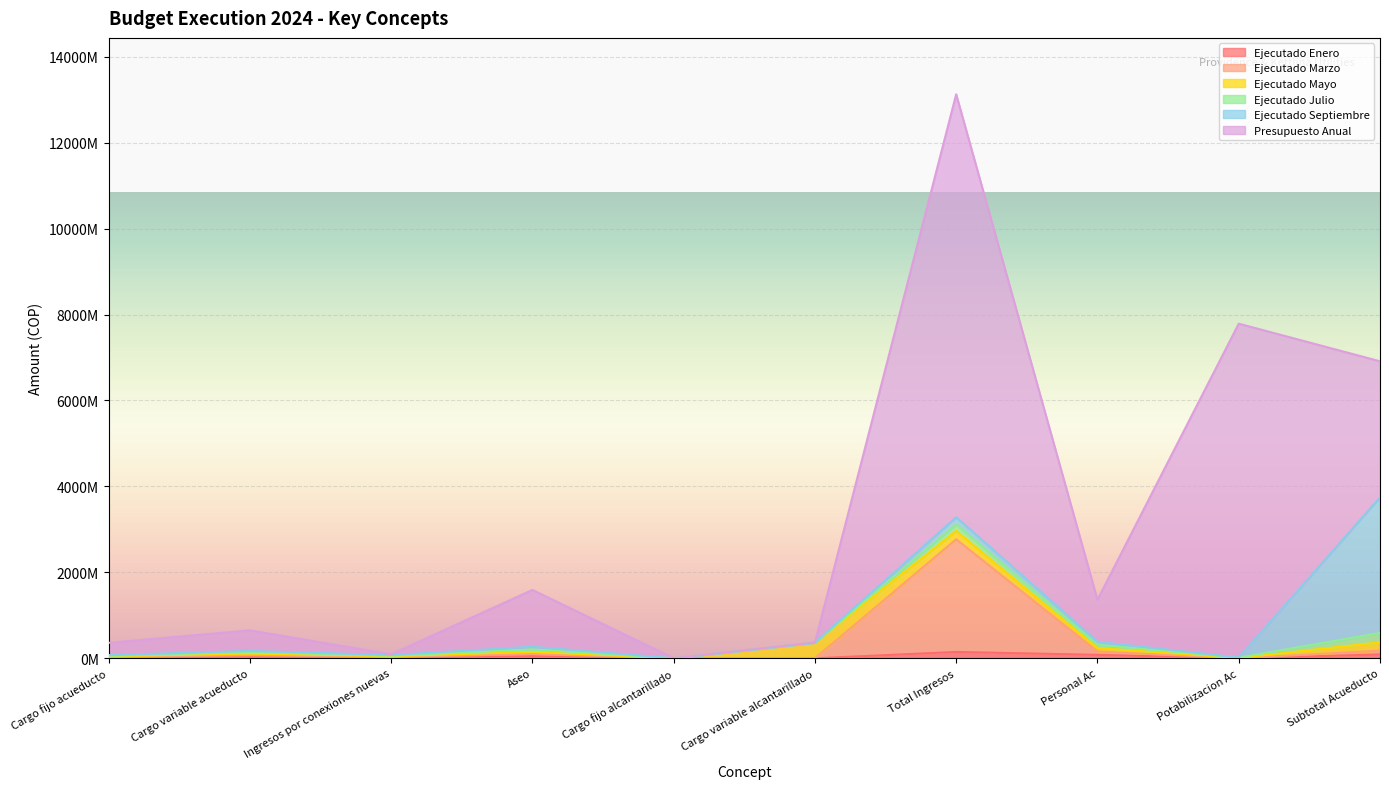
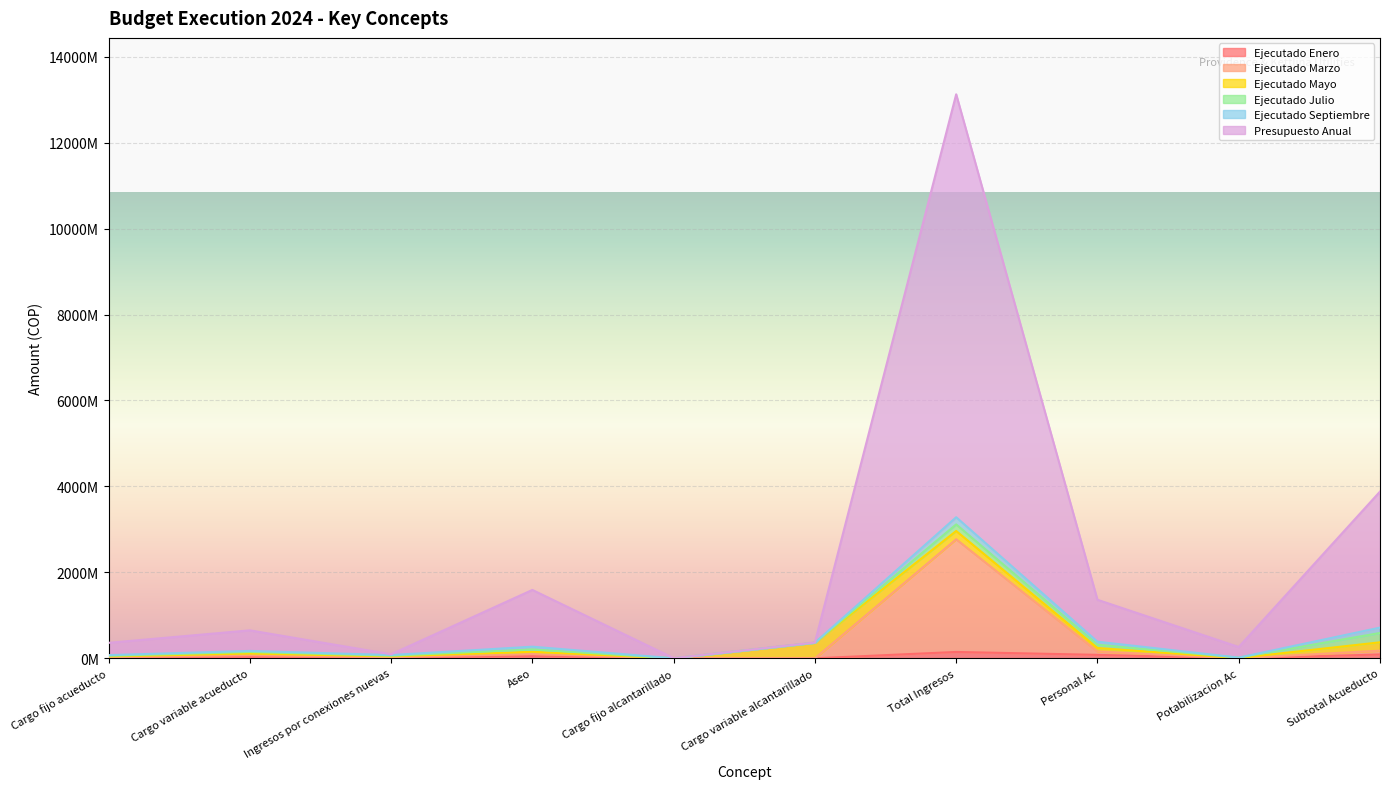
Presupuesto Anual, Potabilizacion Ac: 7800000000 -> 200000000
Ejecutado Septiembre, Subtotal Acueducto: 3200000000 -> 100000000
